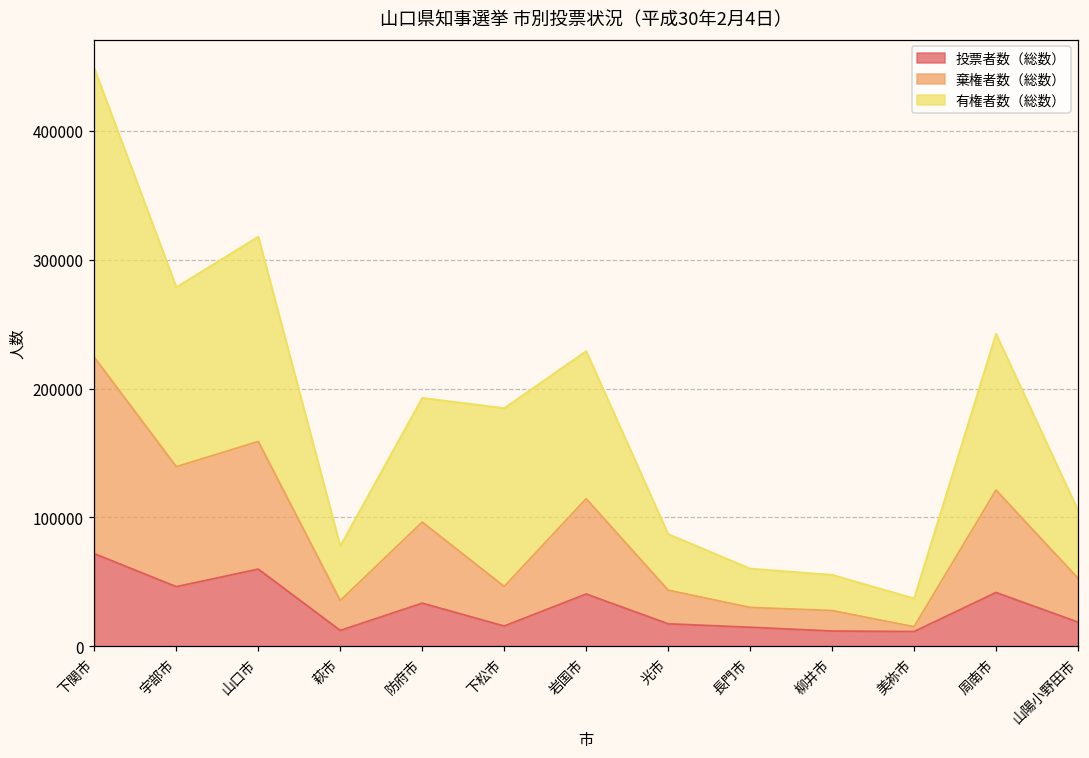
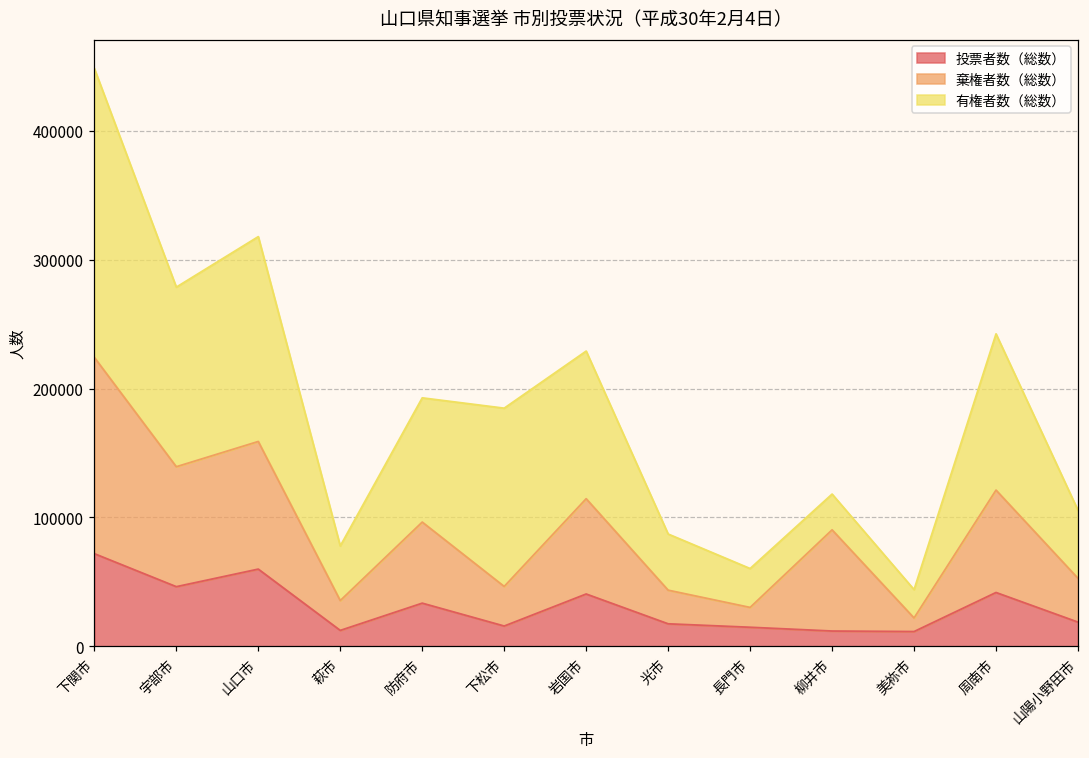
棄権者数（総数）, 柳井市: 16000 -> 79000
棄権者数（総数）, 美祢市: 4000 -> 11000
